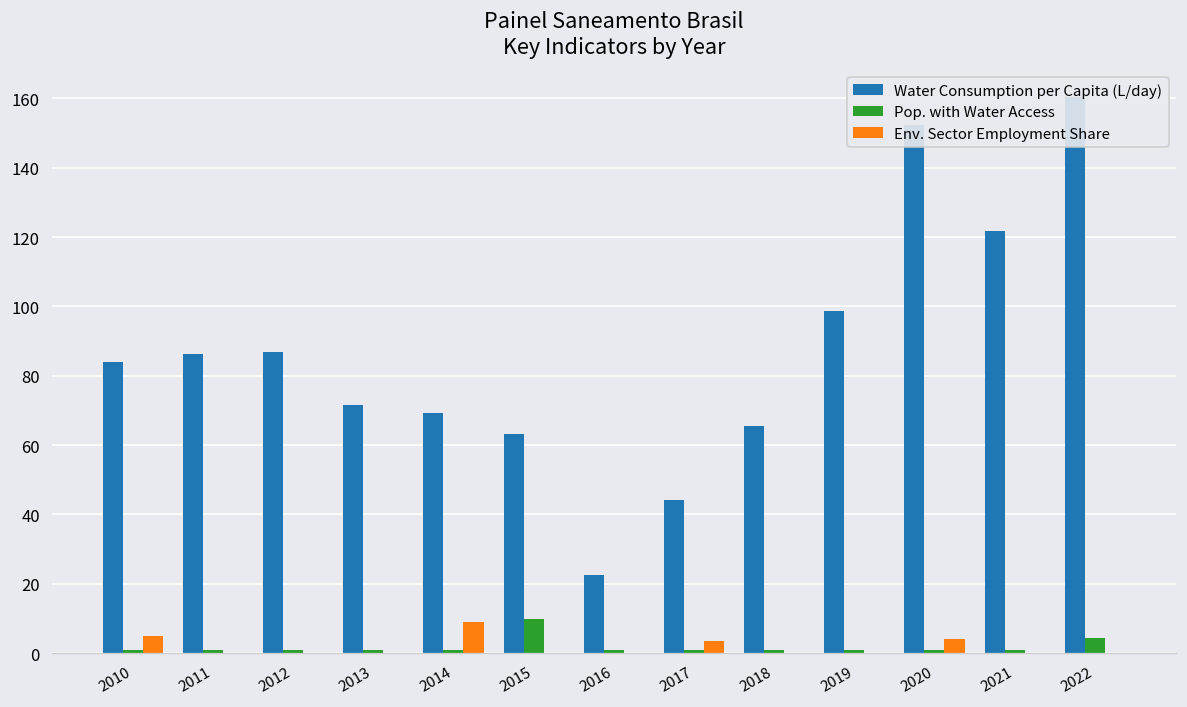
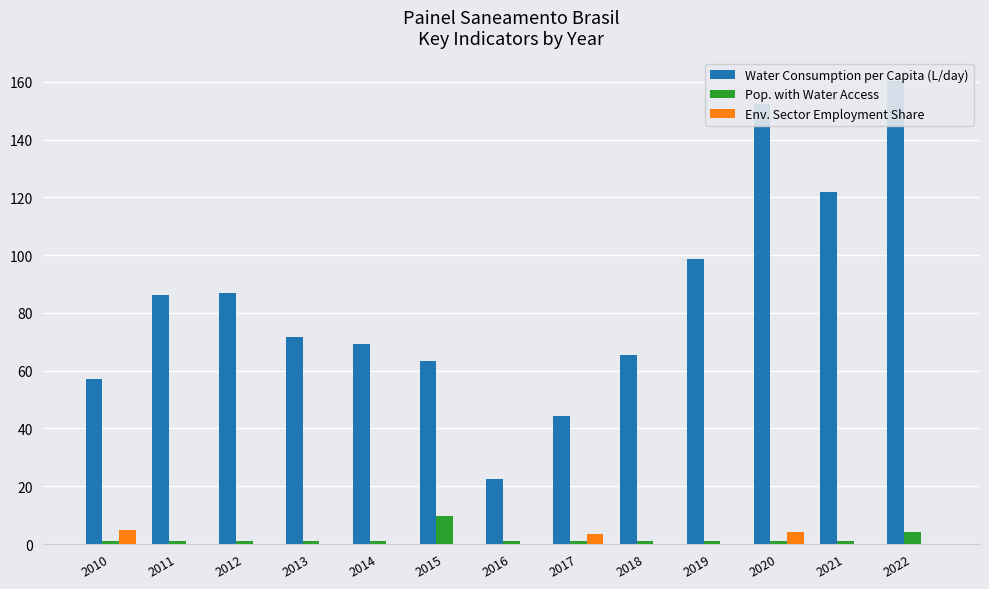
Water Consumption per Capita (L/day), 2010: 84 -> 57
Env. Sector Employment Share, 2014: 9 -> 0
